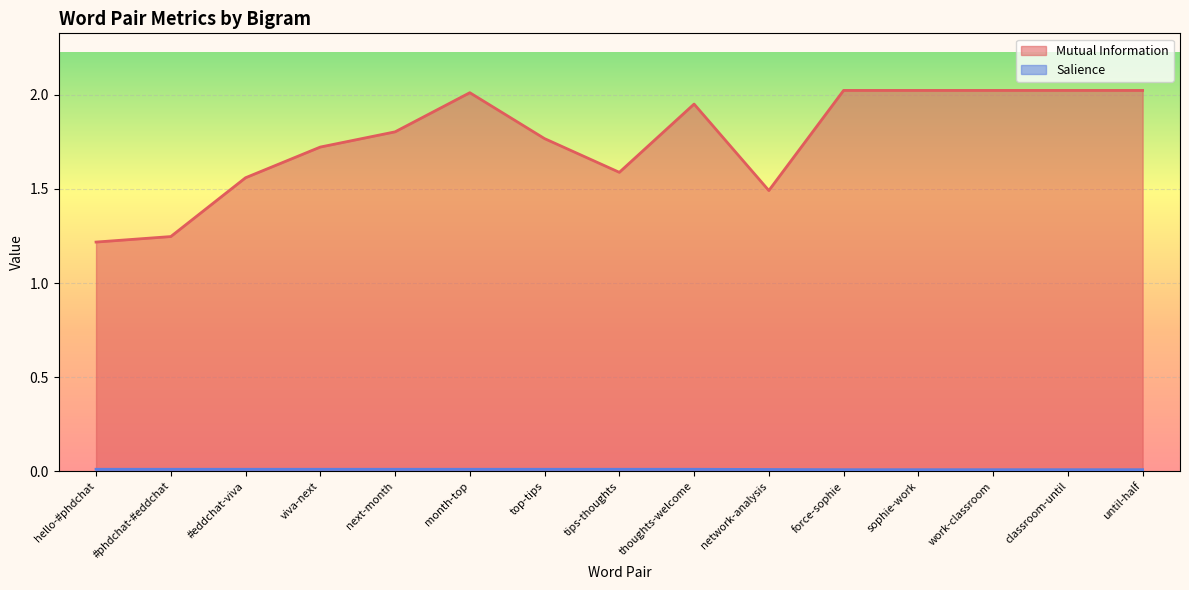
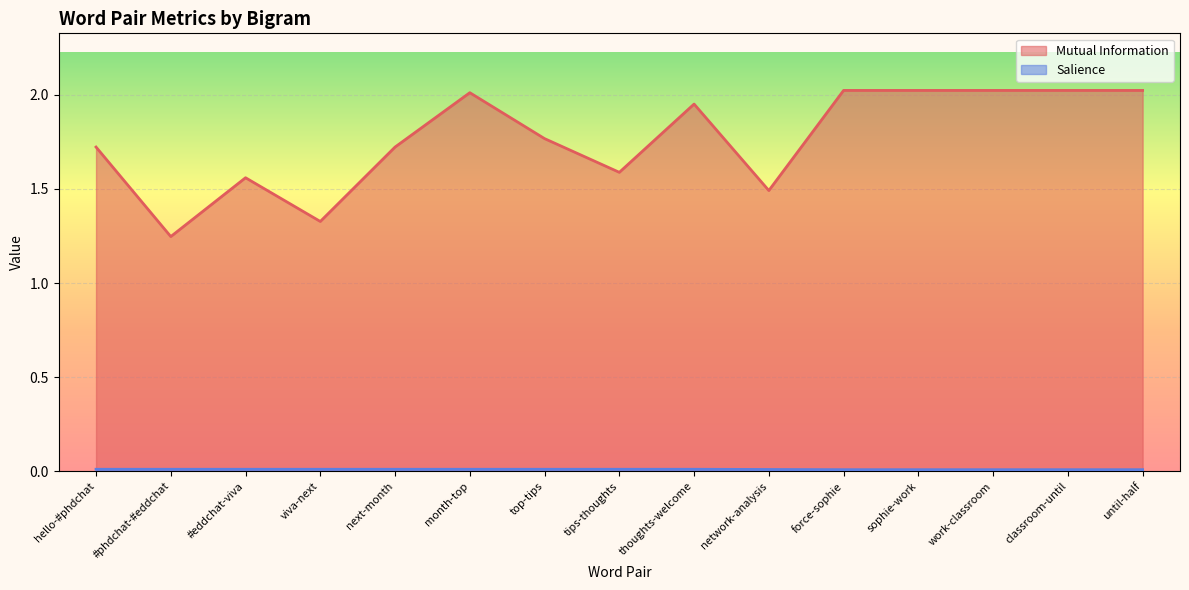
Mutual Information, hello-#phdchat: 1.22 -> 1.72
Mutual Information, viva-next: 1.72 -> 1.33
Mutual Information, next-month: 1.80 -> 1.72
